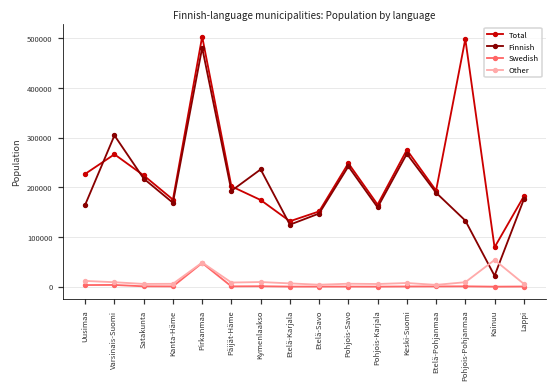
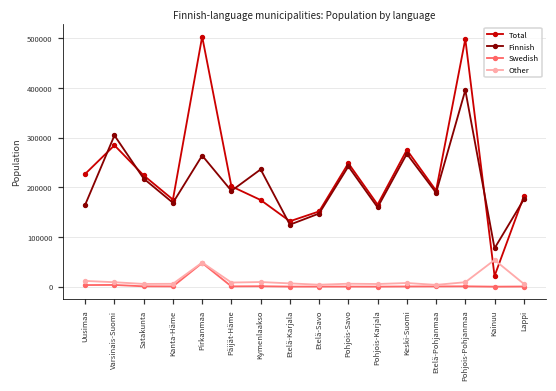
Total, Varsinais-Suomi: 270000 -> 280000
Finnish, Pirkanmaa: 480000 -> 260000
Finnish, Pohjois-Pohjanmaa: 130000 -> 400000
Total, Kainuu: 80000 -> 20000
Finnish, Kainuu: 20000 -> 80000
